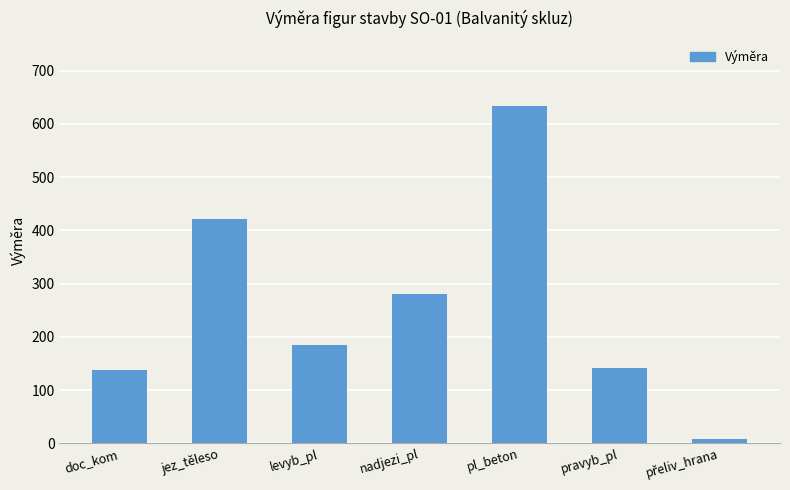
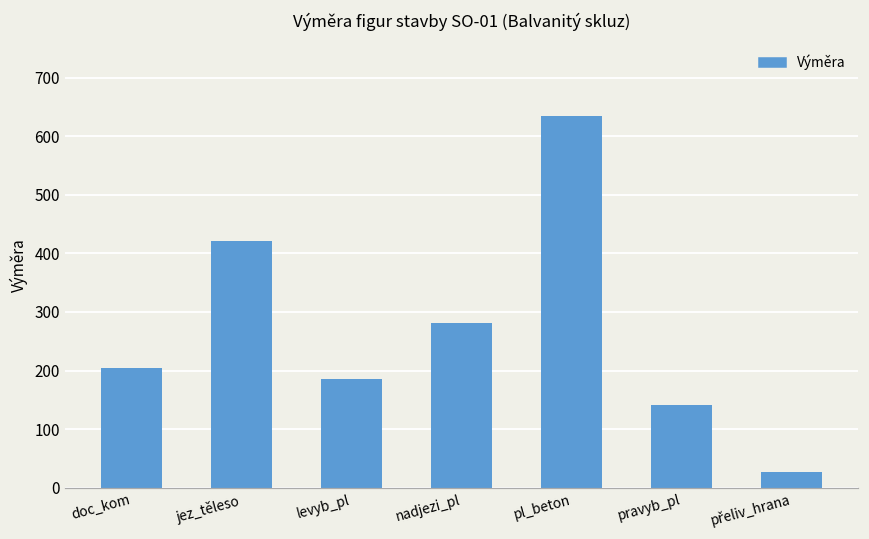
doc_kom: 140 -> 200
přeliv_hrana: 10 -> 30
